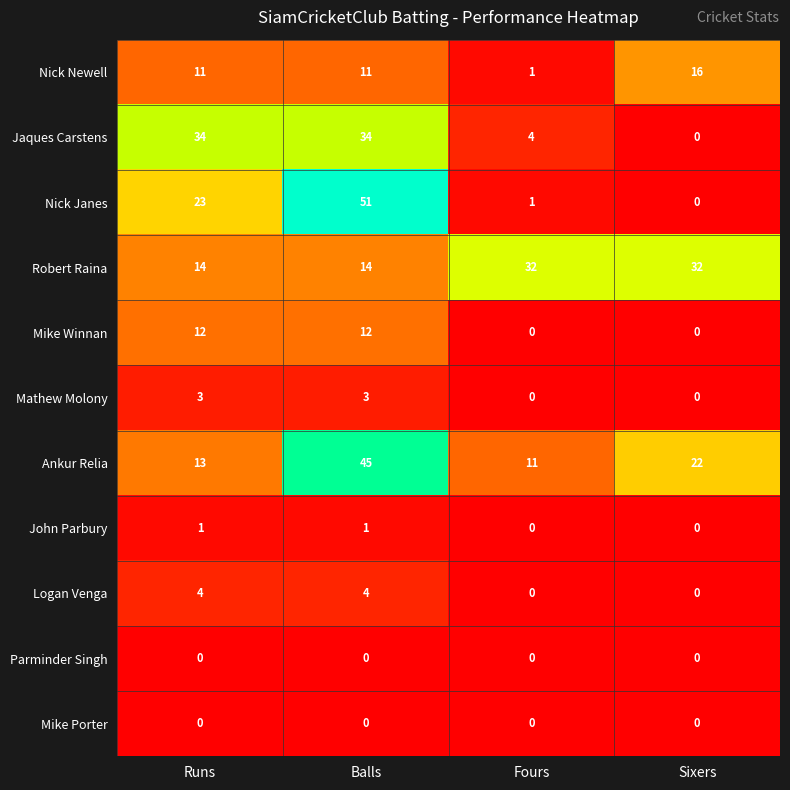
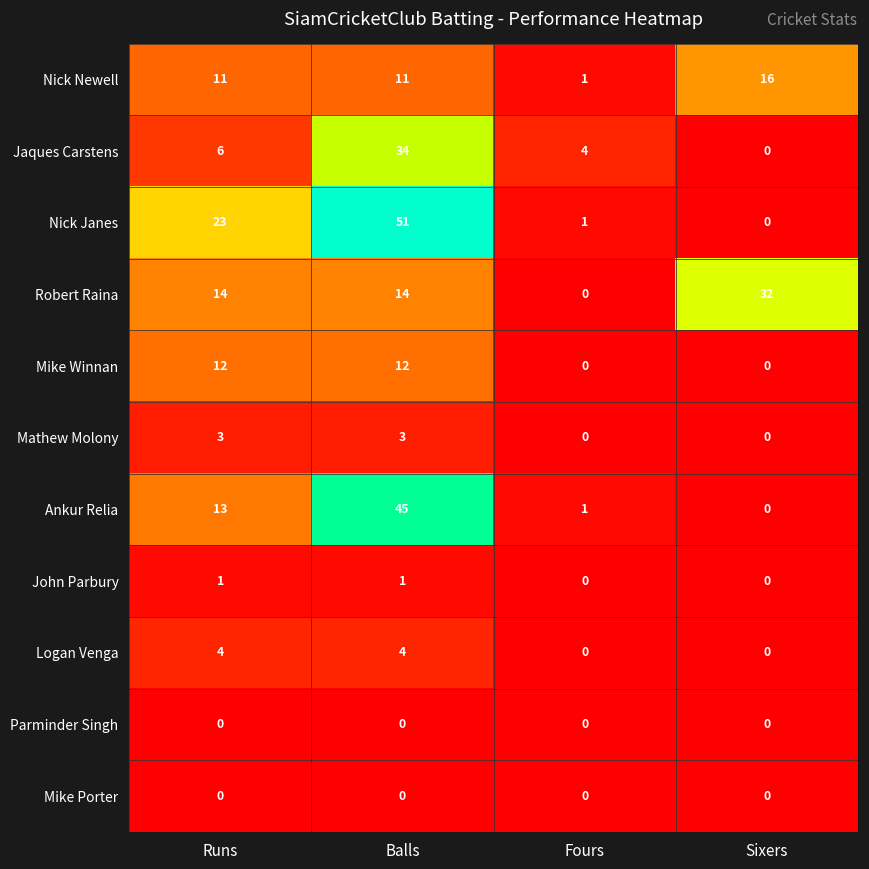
Jaques Carstens, Runs: 34 -> 6
Robert Raina, Fours: 32 -> 0
Ankur Relia, Fours: 11 -> 1
Ankur Relia, Sixers: 22 -> 0
